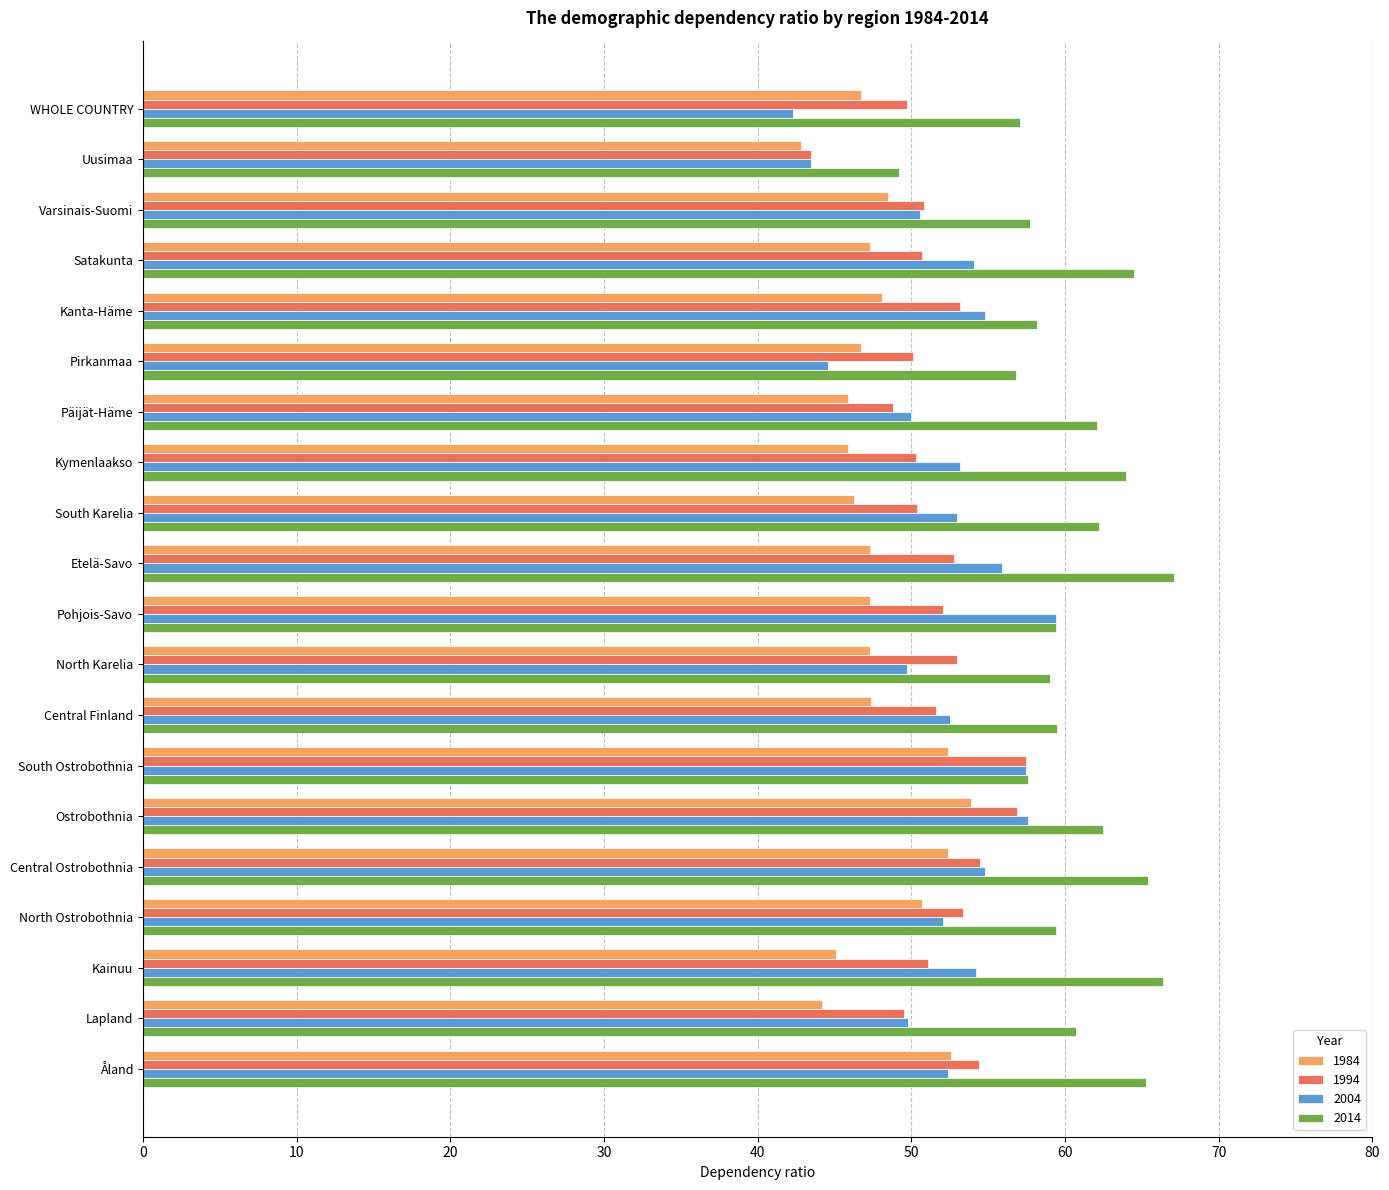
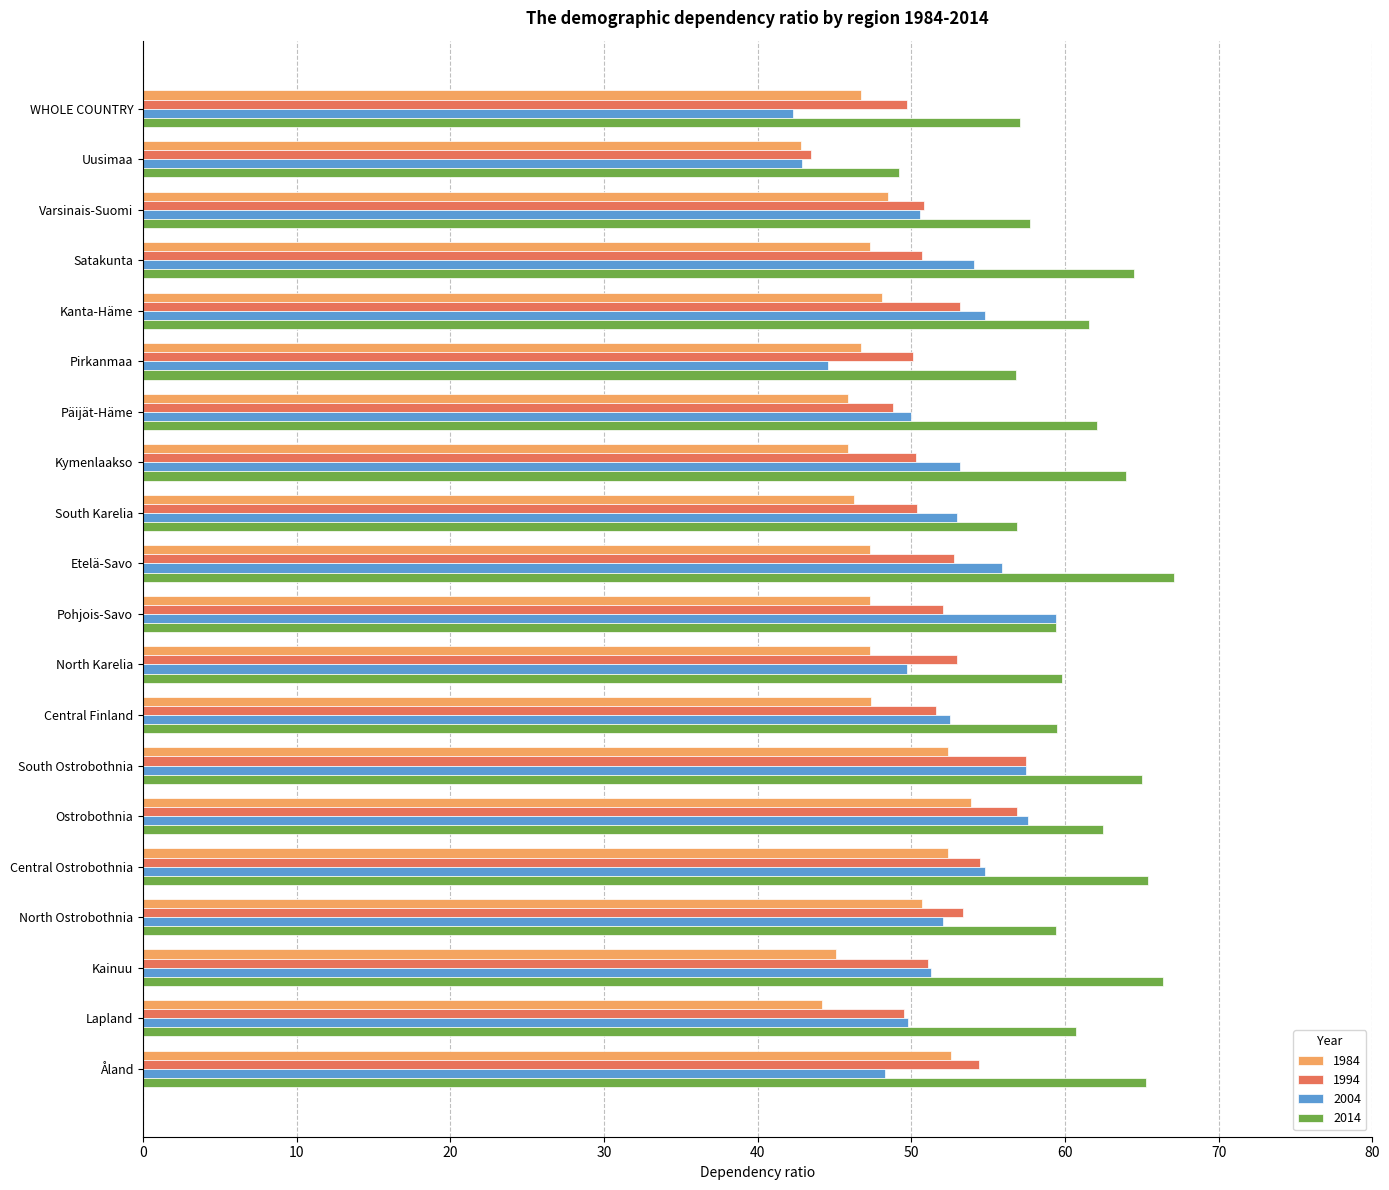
2004, Uusimaa: 43.5 -> 42.9
2014, Kanta-Häme: 58.2 -> 61.6
2014, South Karelia: 62.2 -> 56.9
2014, North Karelia: 59.0 -> 59.8
2014, South Ostrobothnia: 57.6 -> 65.0
2004, Kainuu: 54.2 -> 51.3
2004, Åland: 52.4 -> 48.3
